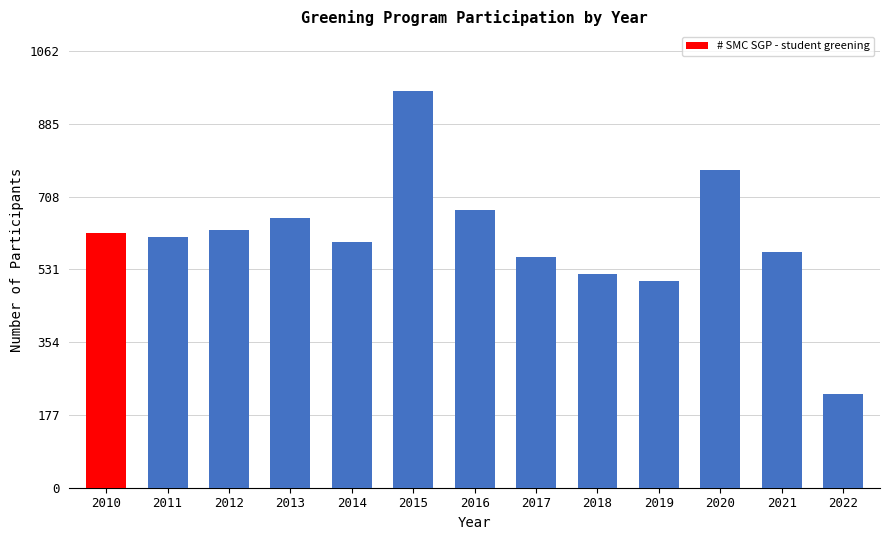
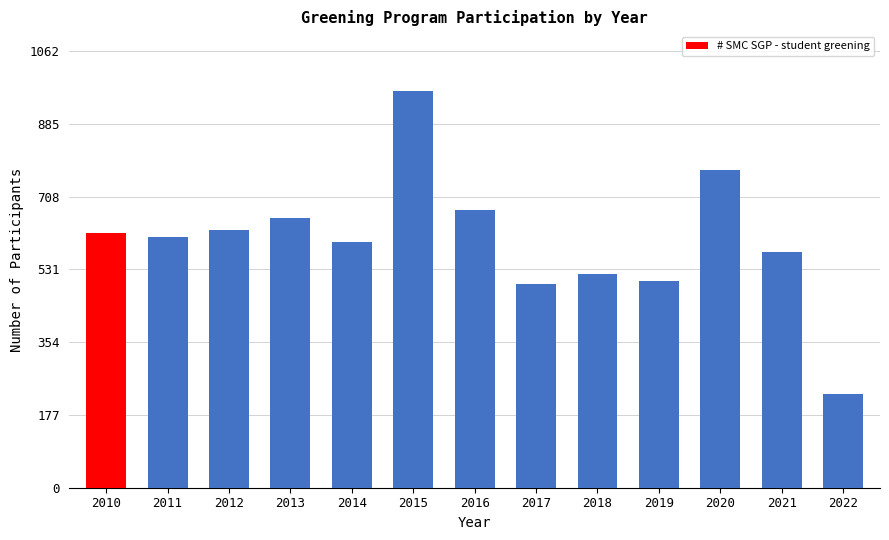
2017: 560 -> 500
